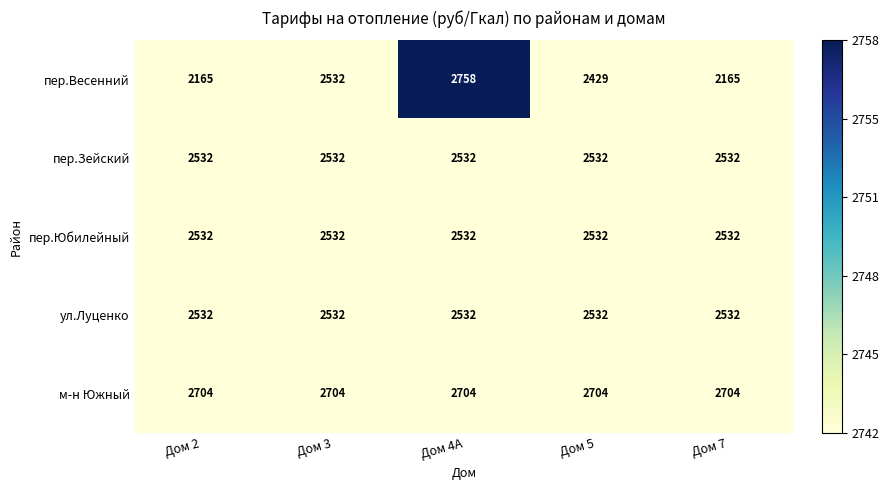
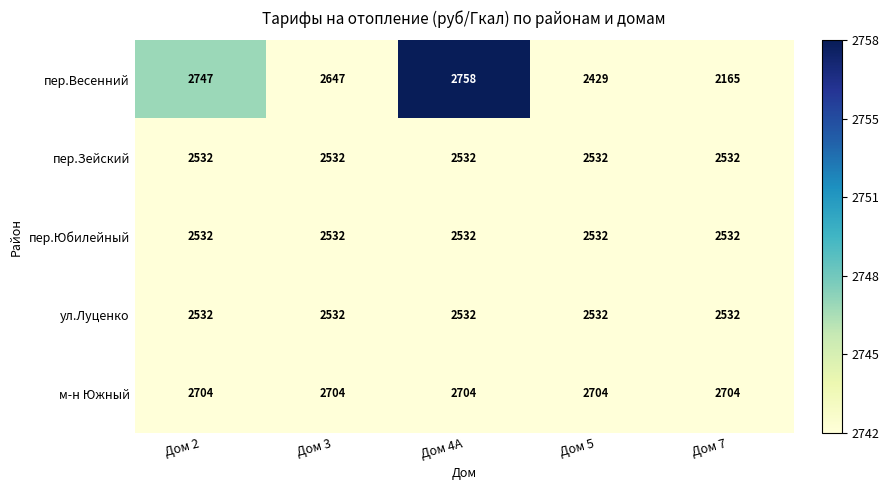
пер.Весенний, Дом 2: 2165 -> 2747
пер.Весенний, Дом 3: 2532 -> 2647
